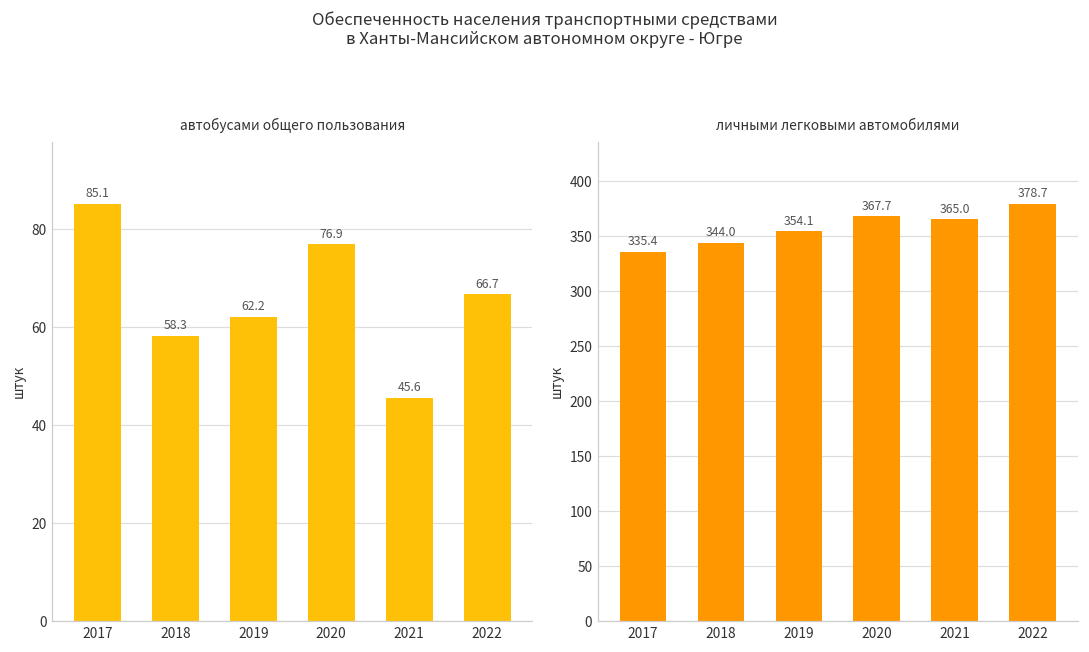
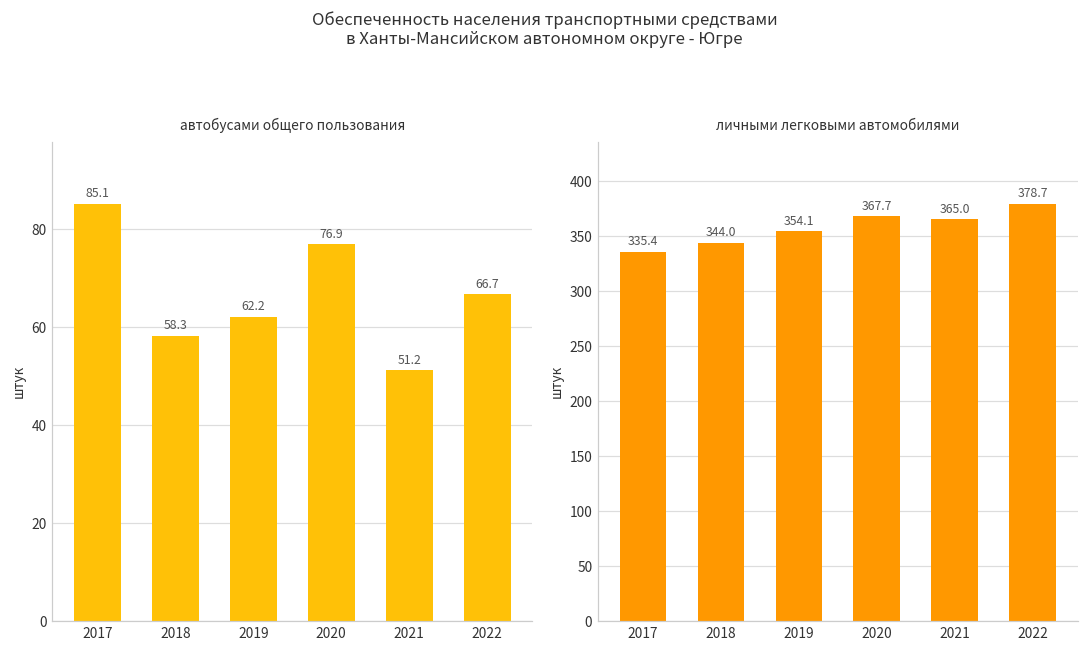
автобусами общего пользования, 2021: 45.6 -> 51.2
